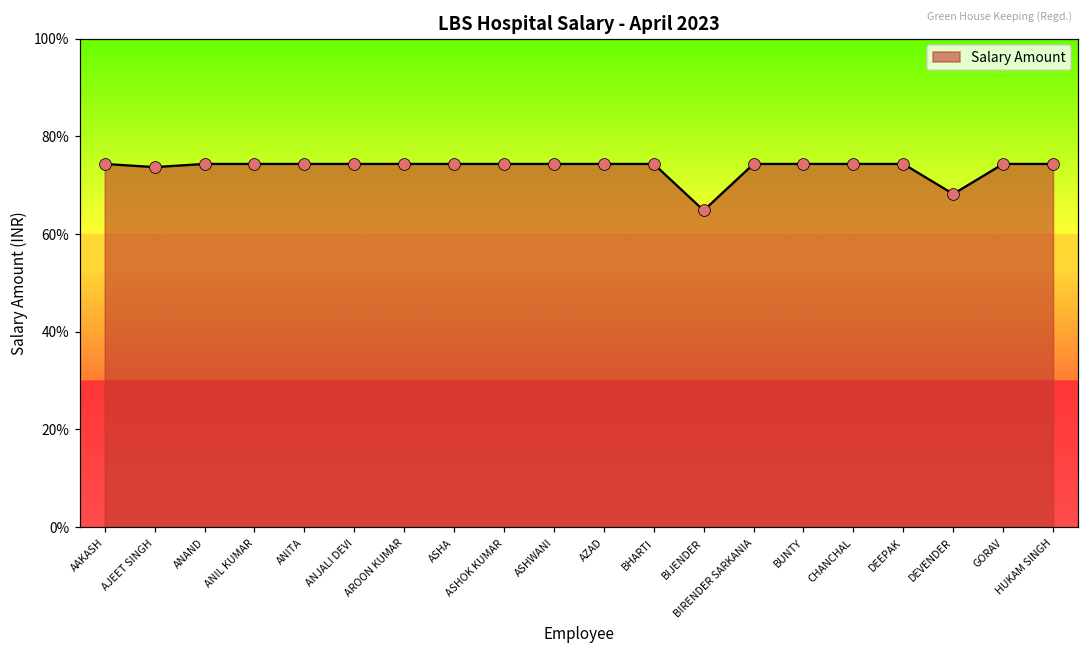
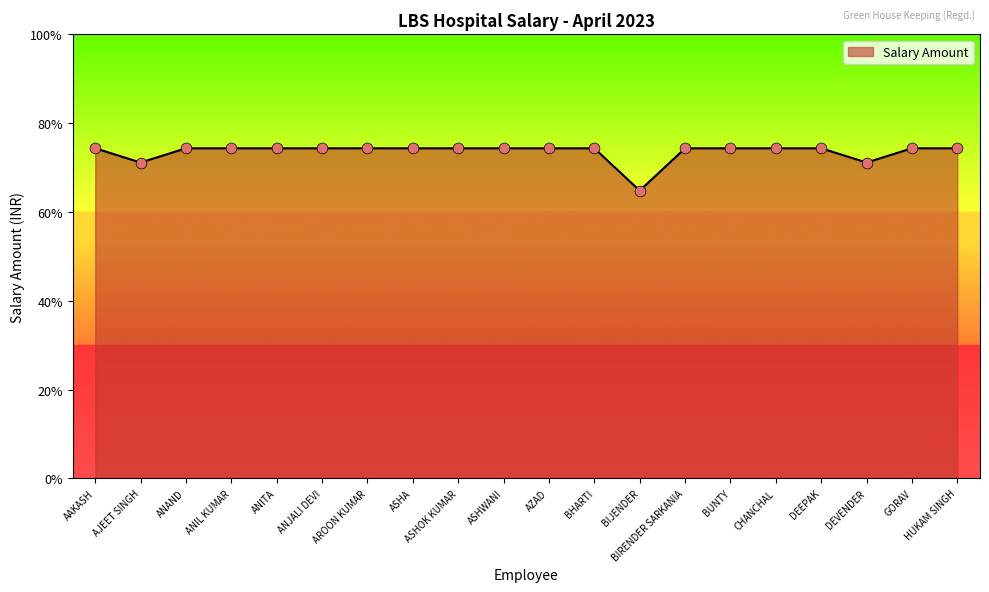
AJEET SINGH: 74% -> 71%
DEVENDER: 68% -> 71%
